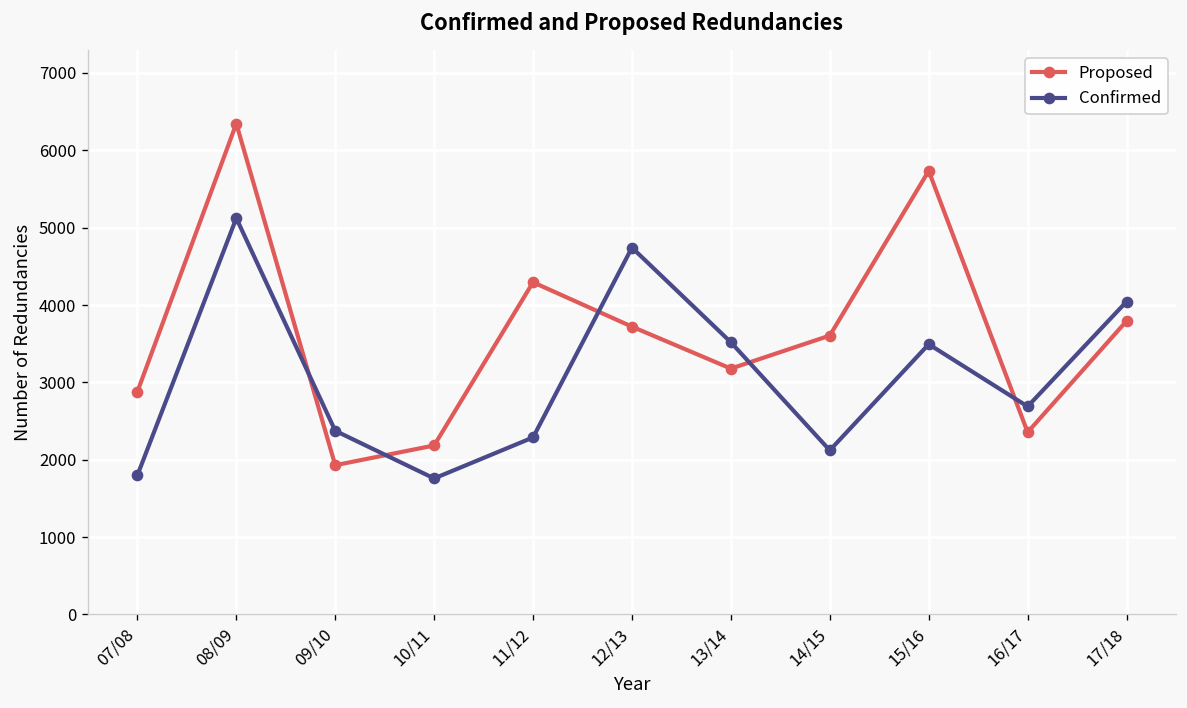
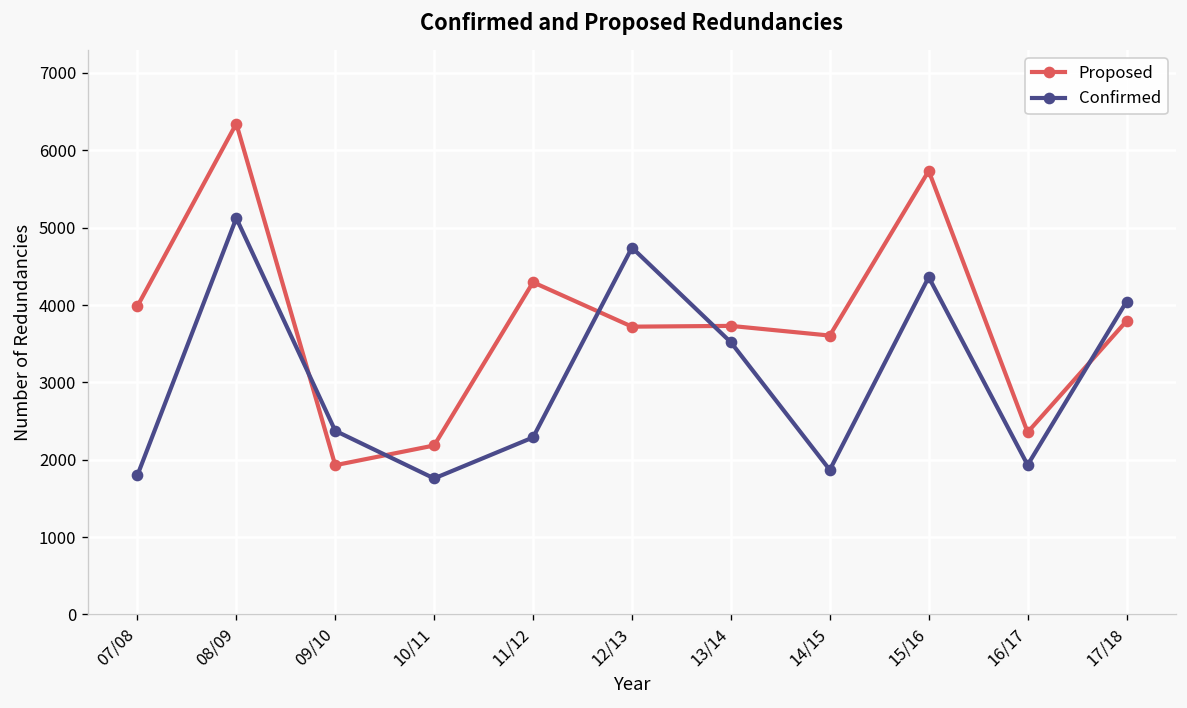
Proposed, 07/08: 2900 -> 4000
Proposed, 13/14: 3200 -> 3700
Confirmed, 14/15: 2100 -> 1900
Confirmed, 15/16: 3500 -> 4400
Confirmed, 16/17: 2700 -> 1900
